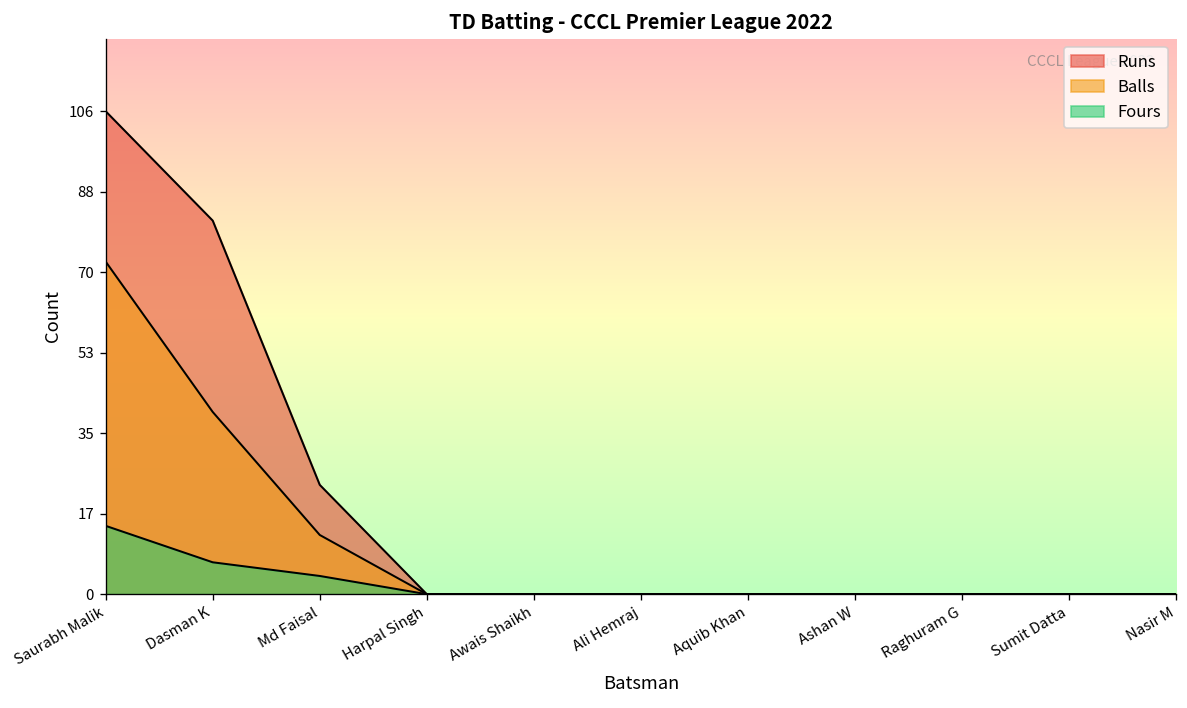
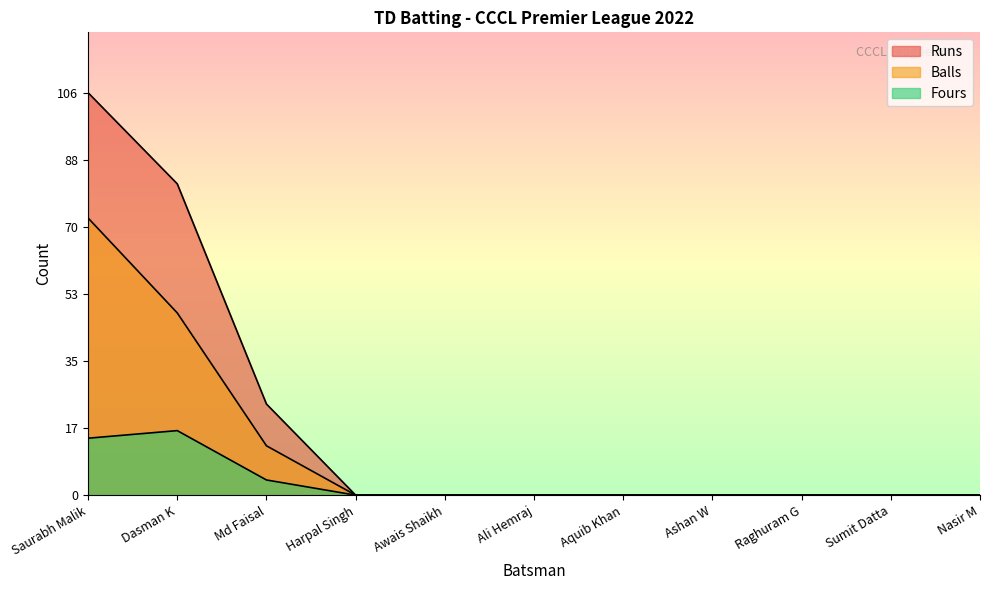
Balls, Dasman K: 40 -> 48
Fours, Dasman K: 7 -> 17
